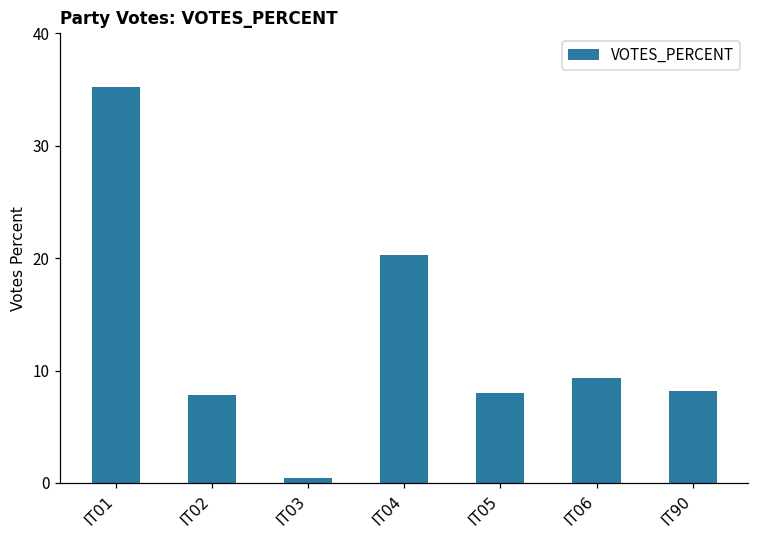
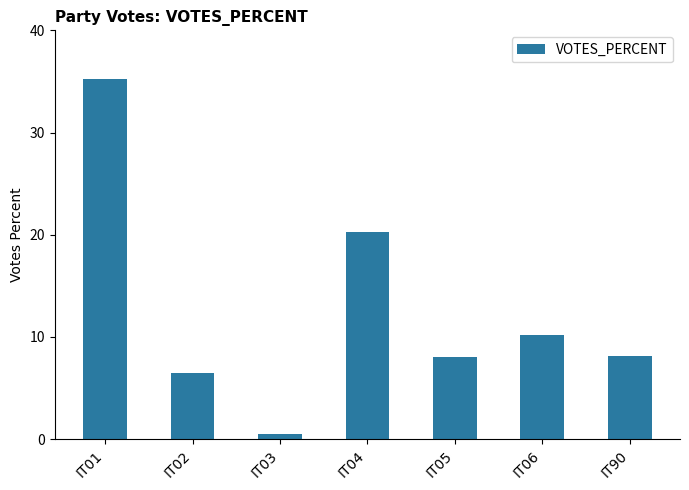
IT02: 7.9 -> 6.5
IT06: 9.3 -> 10.2
